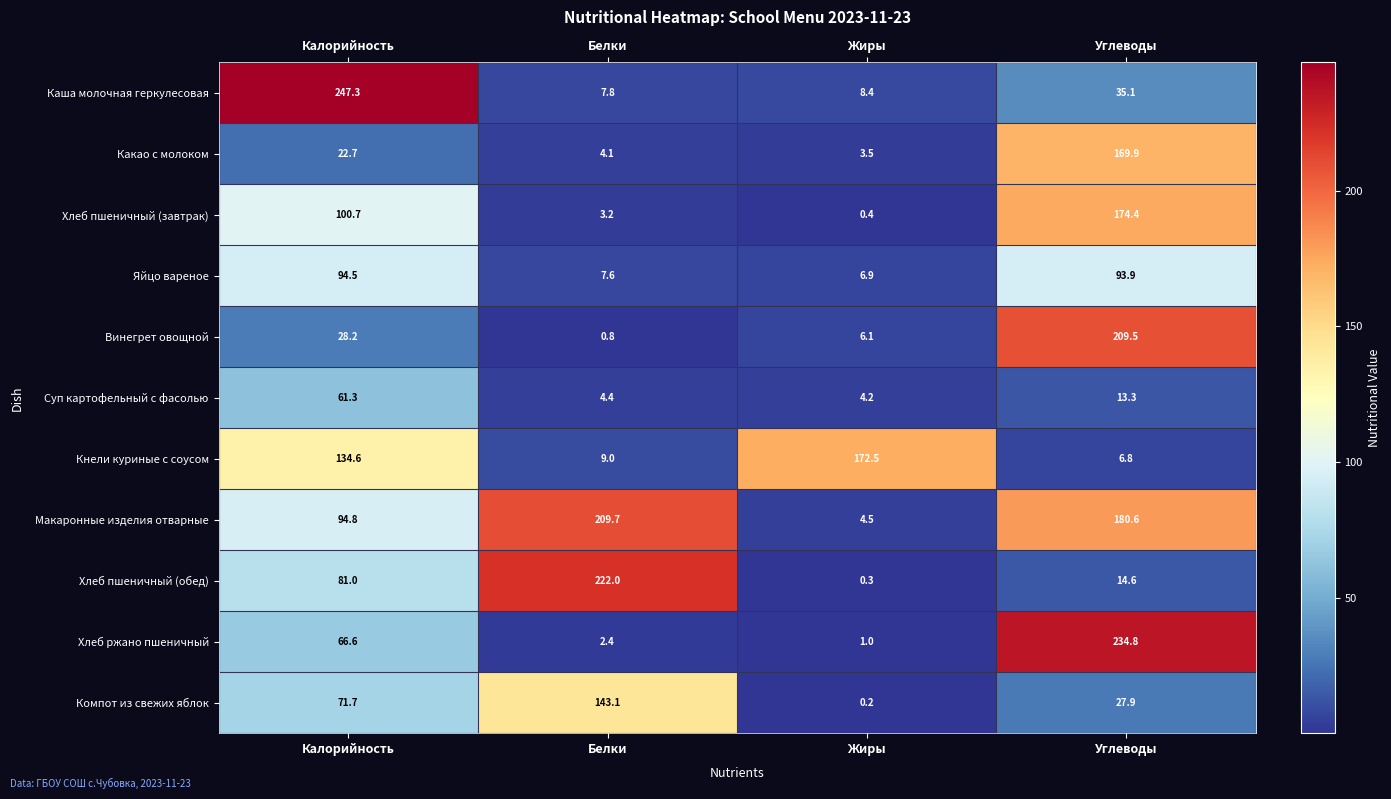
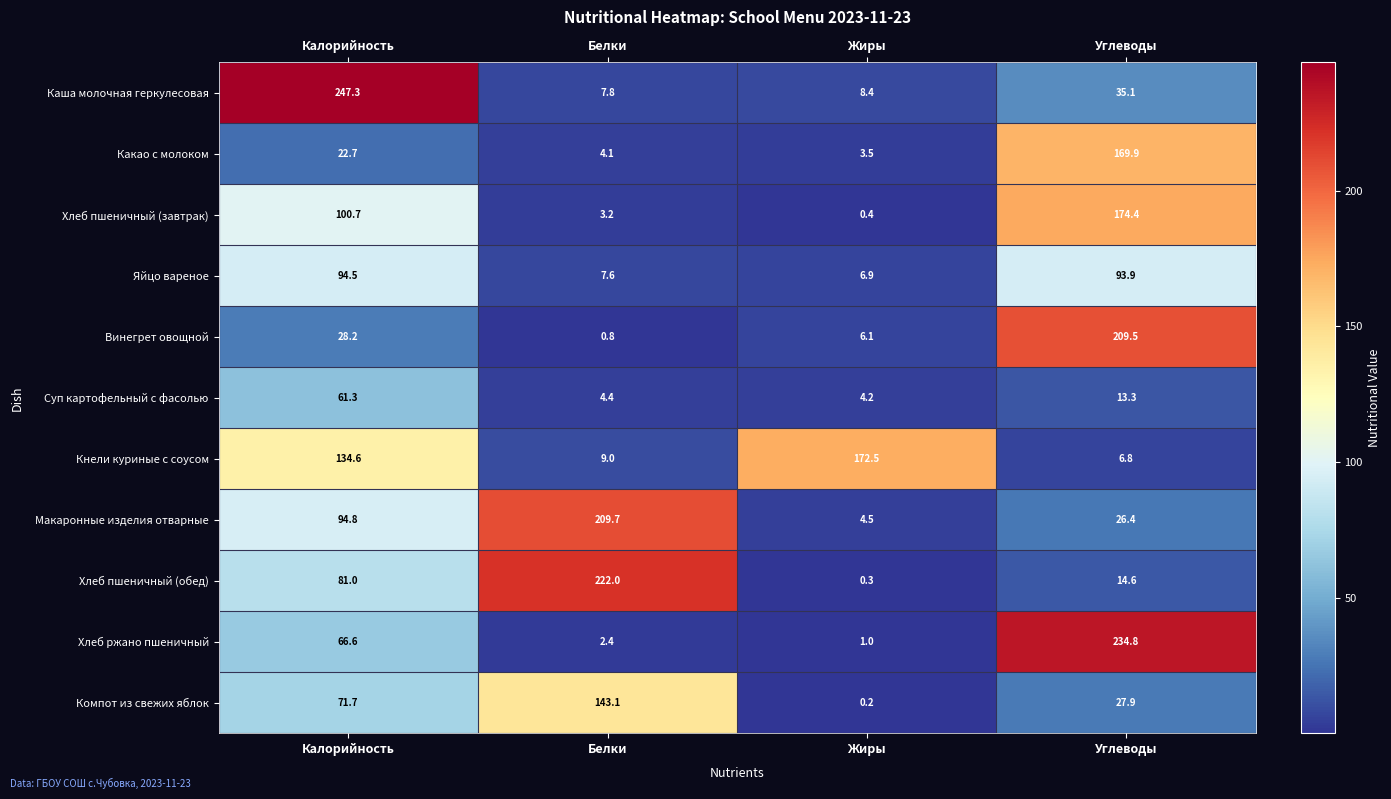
Макаронные изделия отварные, Углеводы: 180.6 -> 26.4
